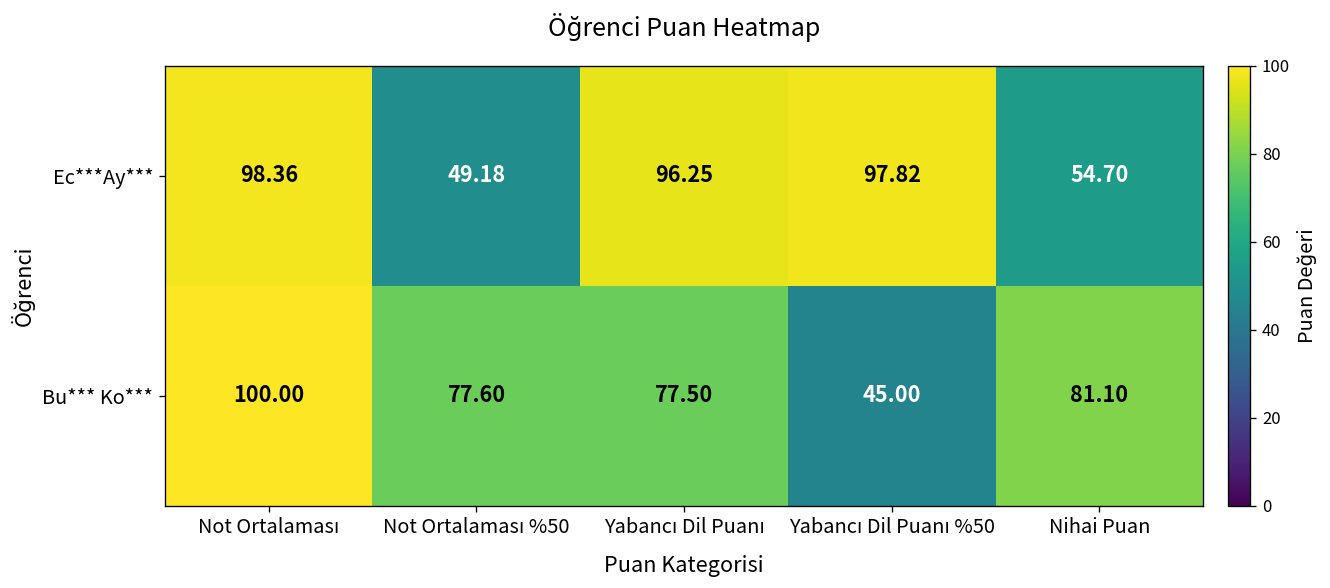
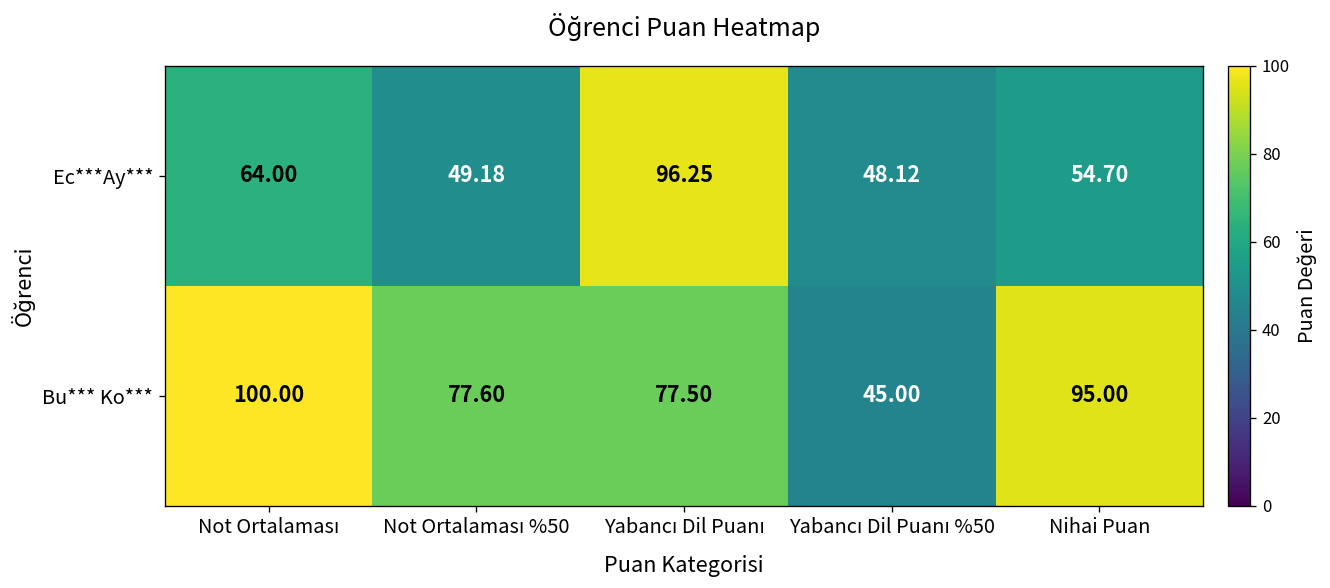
Ec***Ay***, Not Ortalaması: 98.36 -> 64.00
Ec***Ay***, Yabancı Dil Puanı %50: 97.82 -> 48.12
Bu*** Ko***, Nihai Puan: 81.10 -> 95.00
